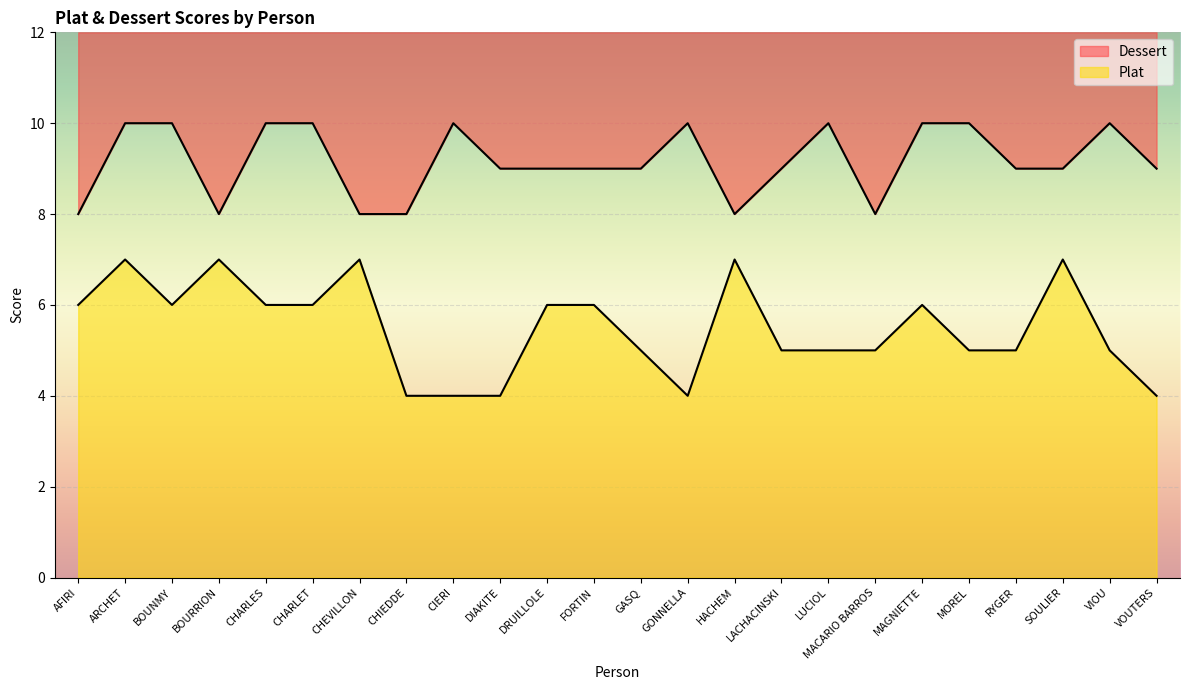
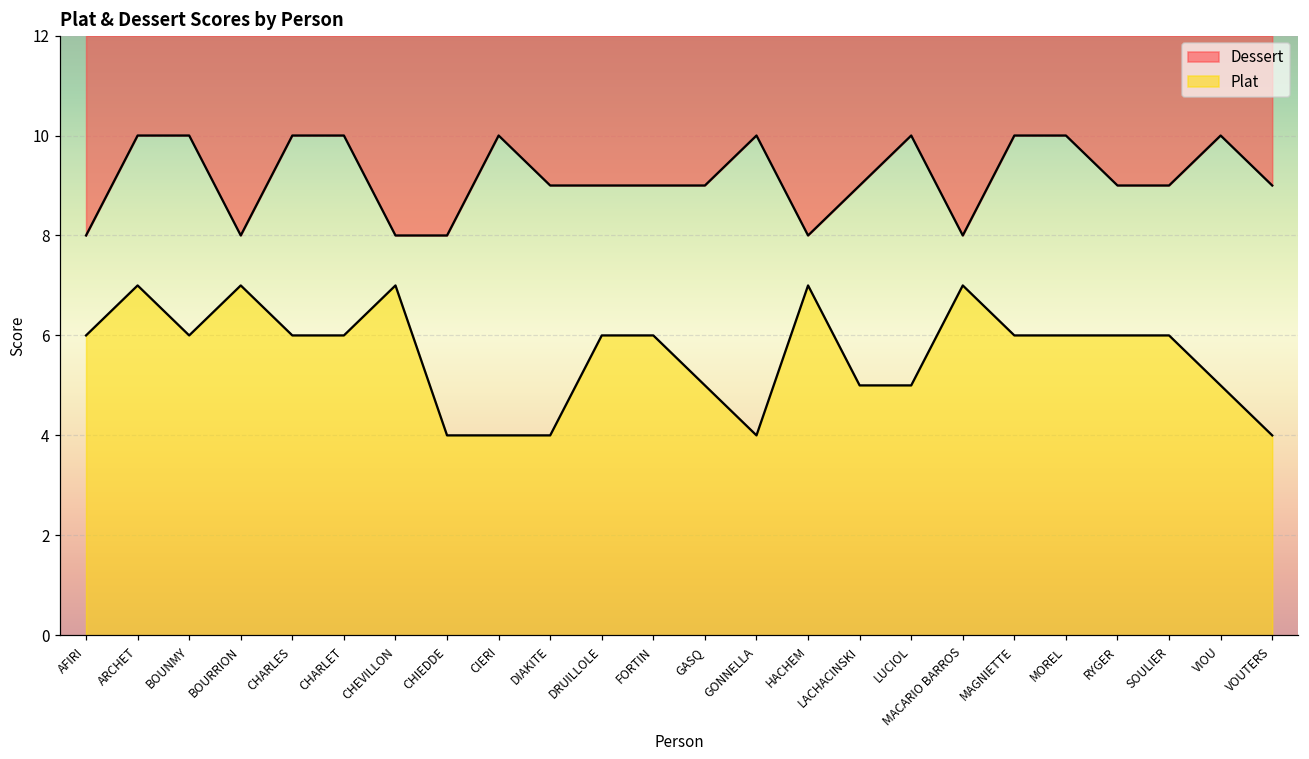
Plat, MACARIO BARROS: 5 -> 7
Plat, MOREL: 5 -> 6
Plat, RYGER: 5 -> 6
Plat, SOULIER: 7 -> 6
